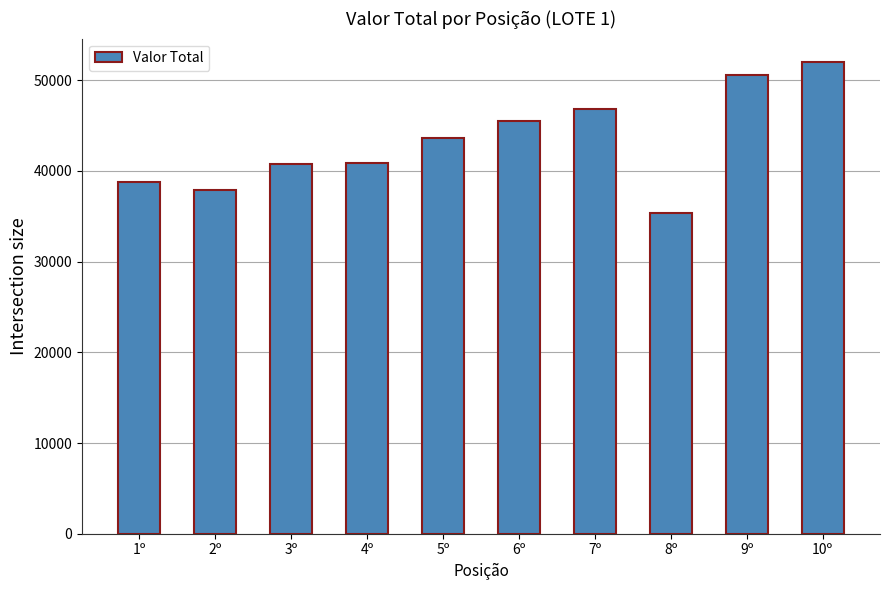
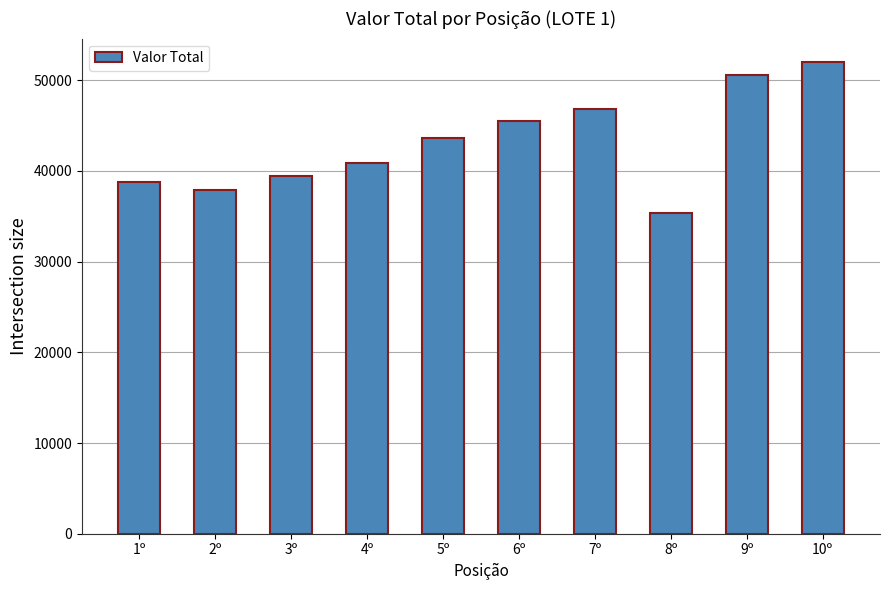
3º: 41000 -> 39000
